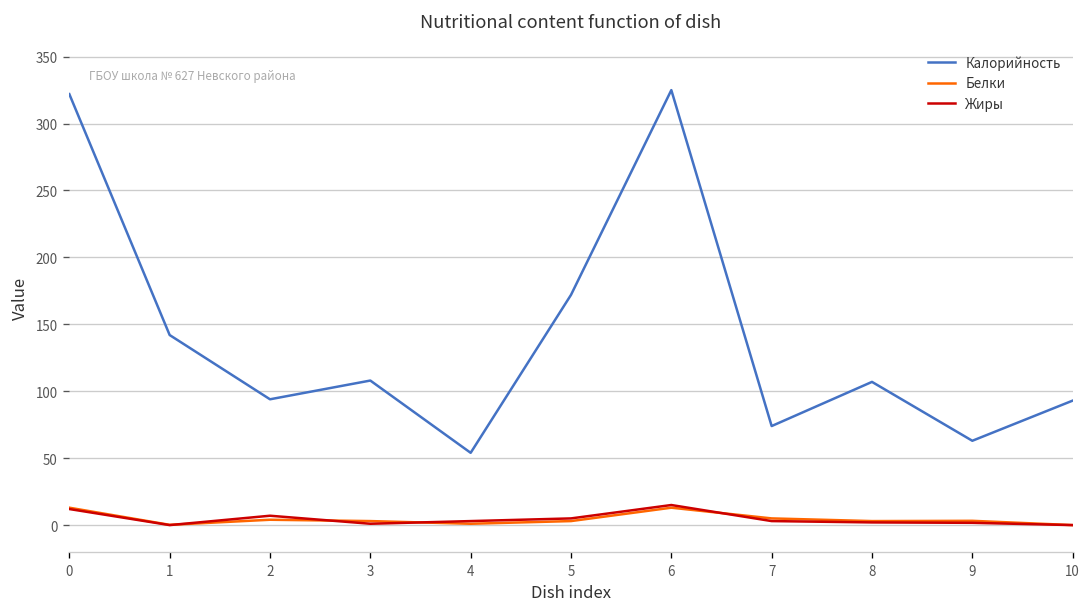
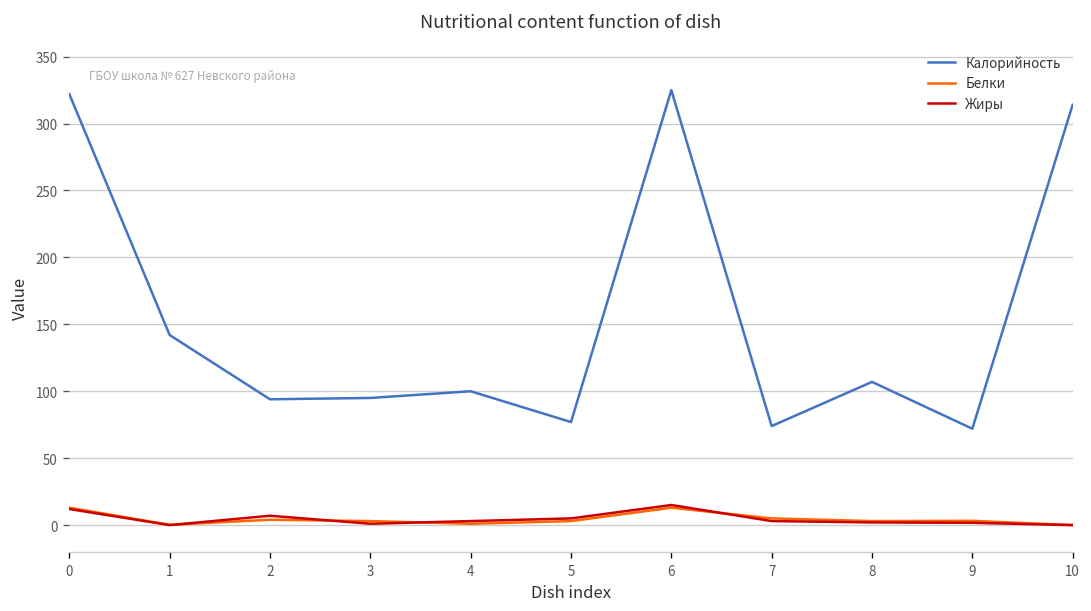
Калорийность, 3: 108 -> 95
Калорийность, 4: 54 -> 100
Калорийность, 5: 172 -> 77
Калорийность, 9: 63 -> 72
Калорийность, 10: 93 -> 314
